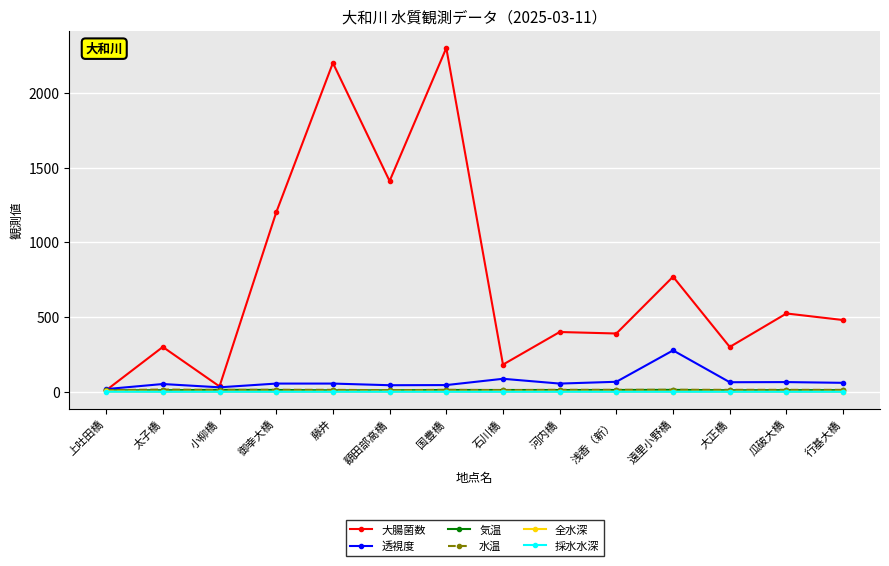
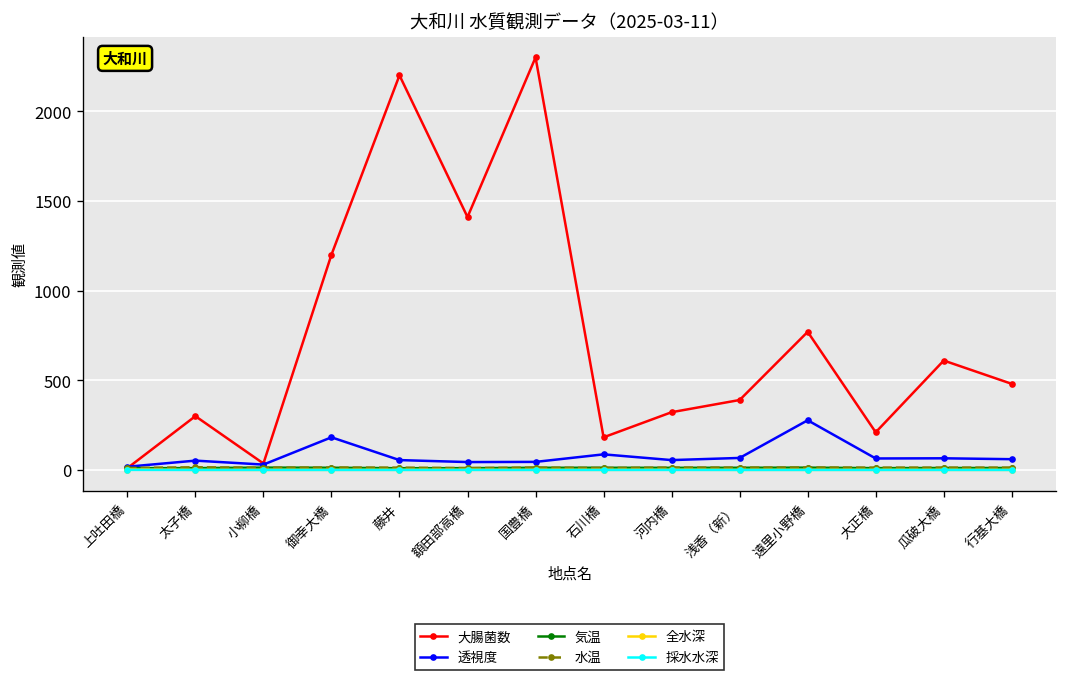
透視度, 御幸大橋: 60 -> 180
大腸菌数, 河内橋: 400 -> 320
大腸菌数, 大正橋: 300 -> 210
大腸菌数, 瓜破大橋: 520 -> 610
